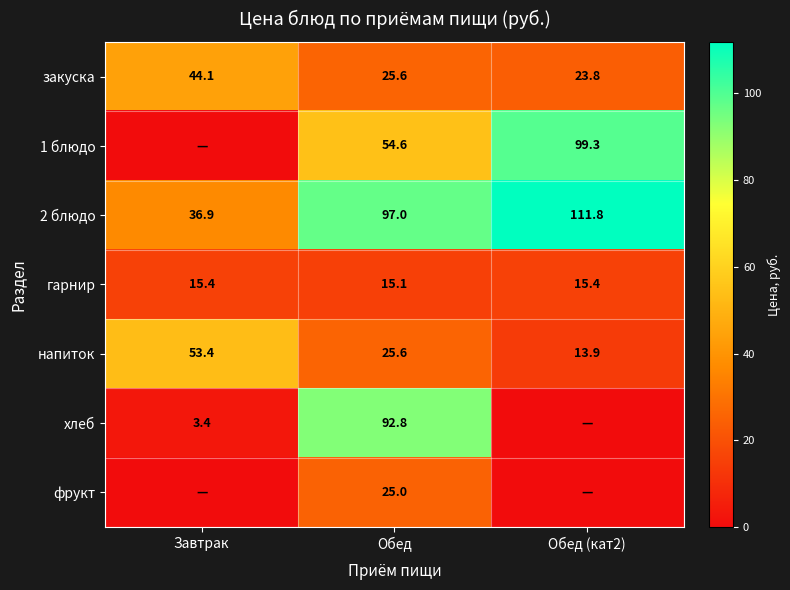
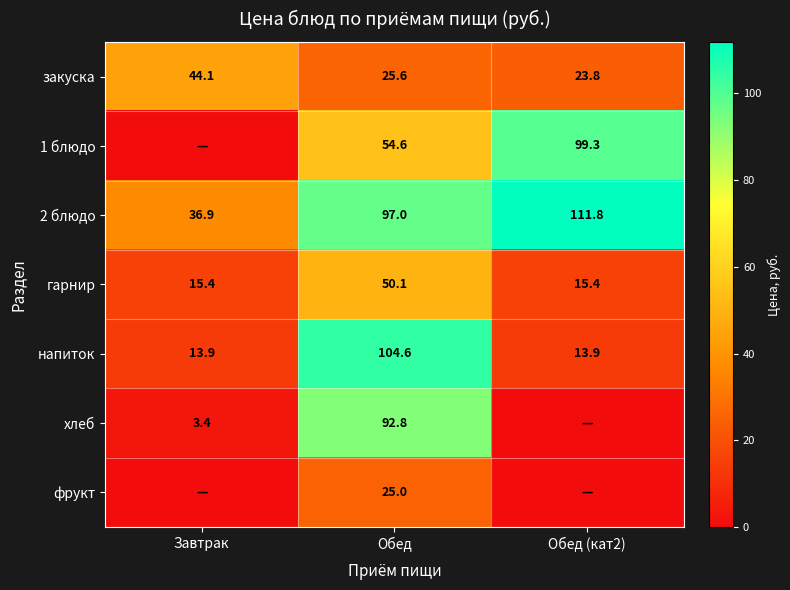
гарнир, Обед: 15.1 -> 50.1
напиток, Завтрак: 53.4 -> 13.9
напиток, Обед: 25.6 -> 104.6
